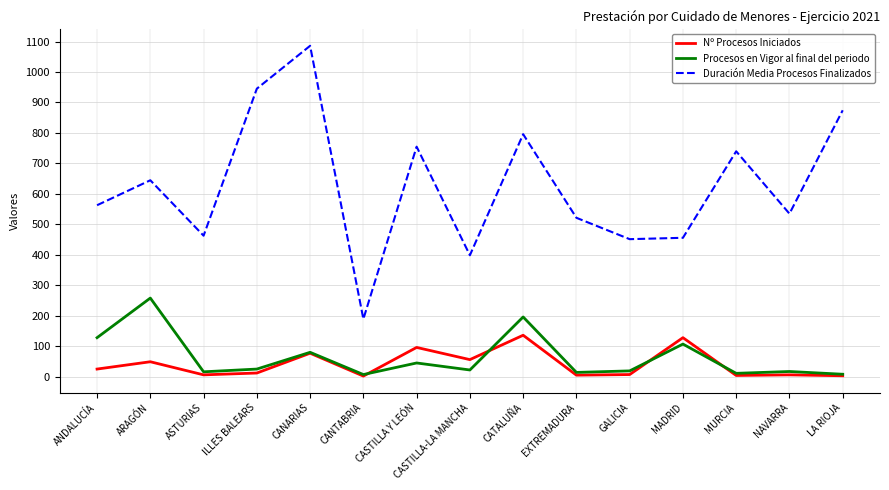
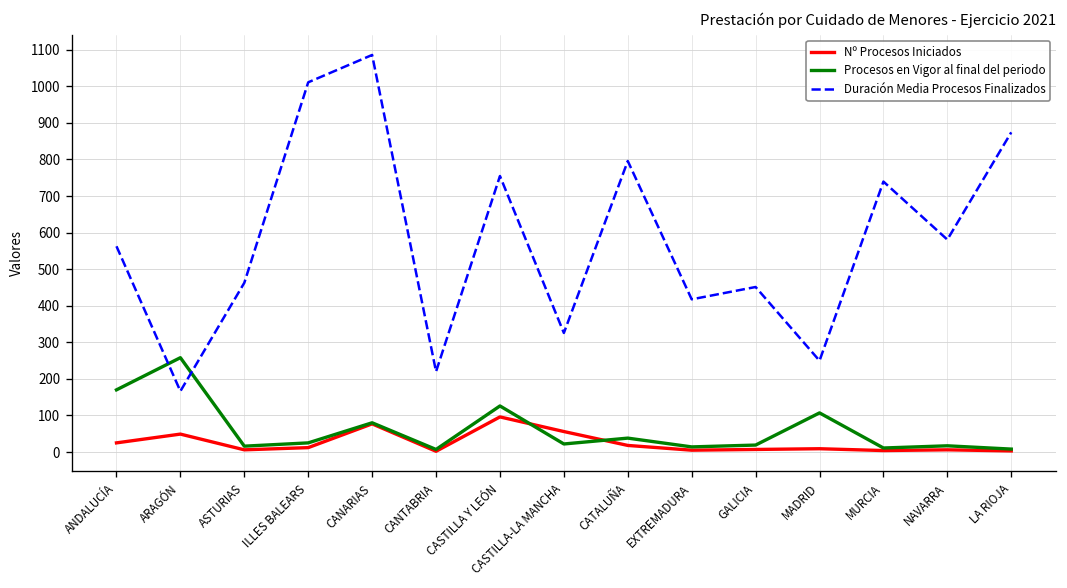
Procesos en Vigor al final del periodo, ANDALUCÍA: 130 -> 170
Duración Media Procesos Finalizados, ARAGÓN: 640 -> 170
Duración Media Procesos Finalizados, ILLES BALEARS: 950 -> 1010
Duración Media Procesos Finalizados, CANTABRIA: 190 -> 220
Procesos en Vigor al final del periodo, CASTILLA Y LEÓN: 50 -> 130
Duración Media Procesos Finalizados, CASTILLA-LA MANCHA: 400 -> 330
Nº Procesos Iniciados, CATALUÑA: 140 -> 20
Procesos en Vigor al final del periodo, CATALUÑA: 200 -> 40
Duración Media Procesos Finalizados, EXTREMADURA: 520 -> 420
Nº Procesos Iniciados, MADRID: 130 -> 10
Duración Media Procesos Finalizados, MADRID: 460 -> 250
Duración Media Procesos Finalizados, NAVARRA: 530 -> 580
